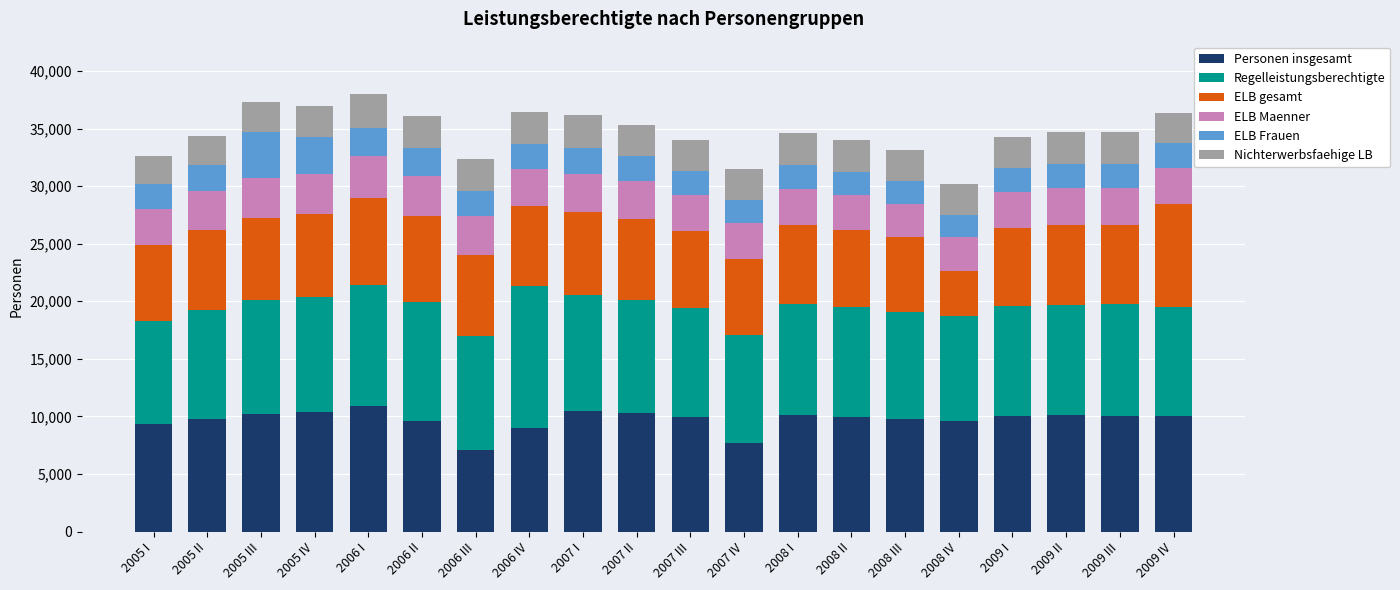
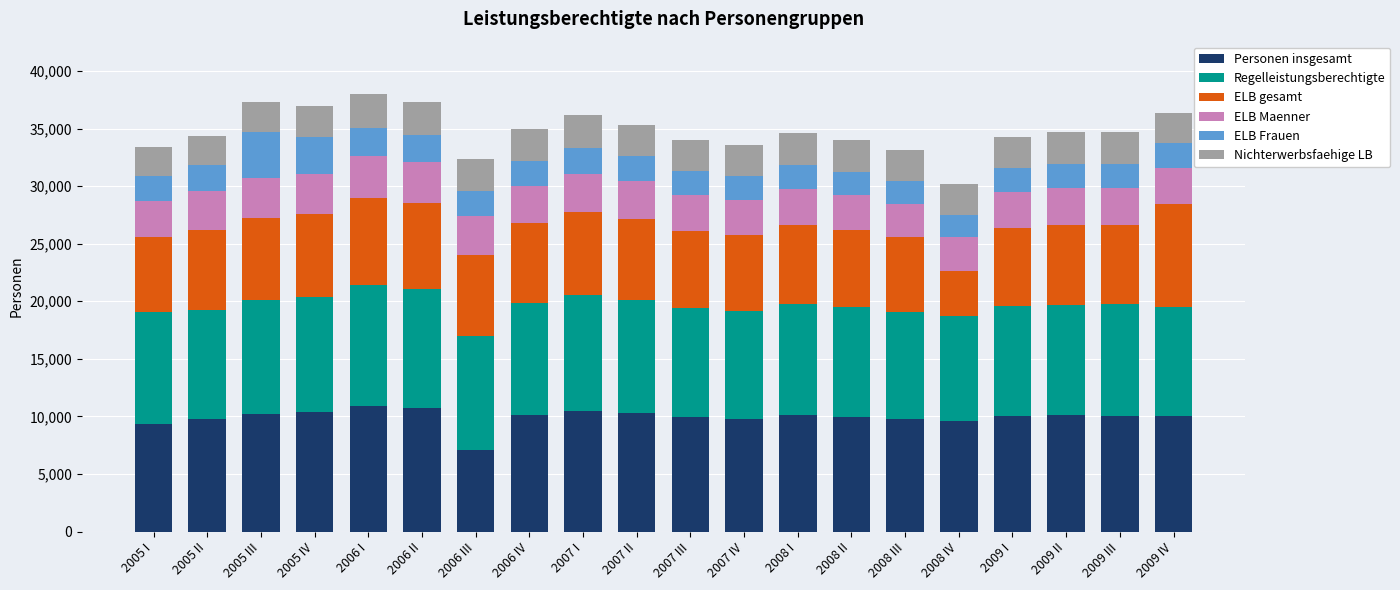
Regelleistungsberechtigte, 2005 I: 9,000 -> 9,700
Personen insgesamt, 2006 II: 9,600 -> 10,800
Personen insgesamt, 2006 IV: 9,000 -> 10,200
Regelleistungsberechtigte, 2006 IV: 12,300 -> 9,700
Personen insgesamt, 2007 IV: 7,700 -> 9,800
